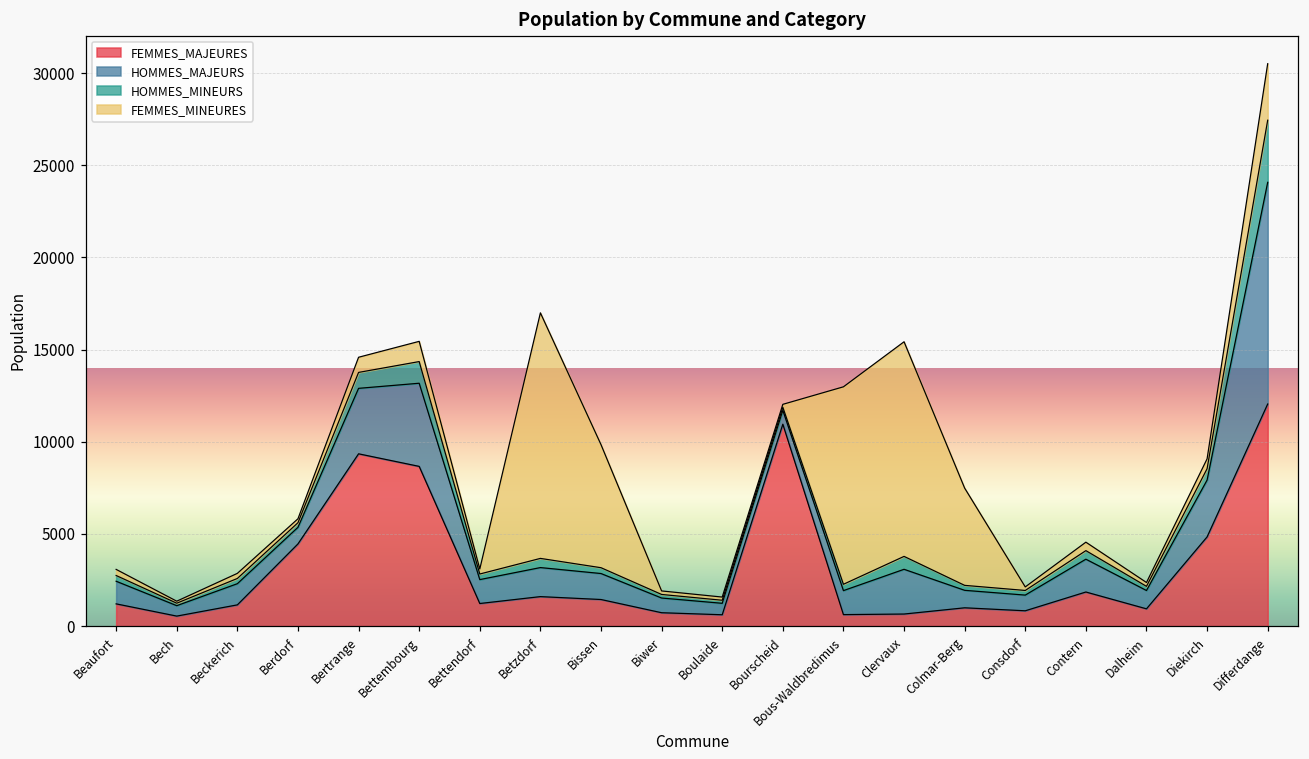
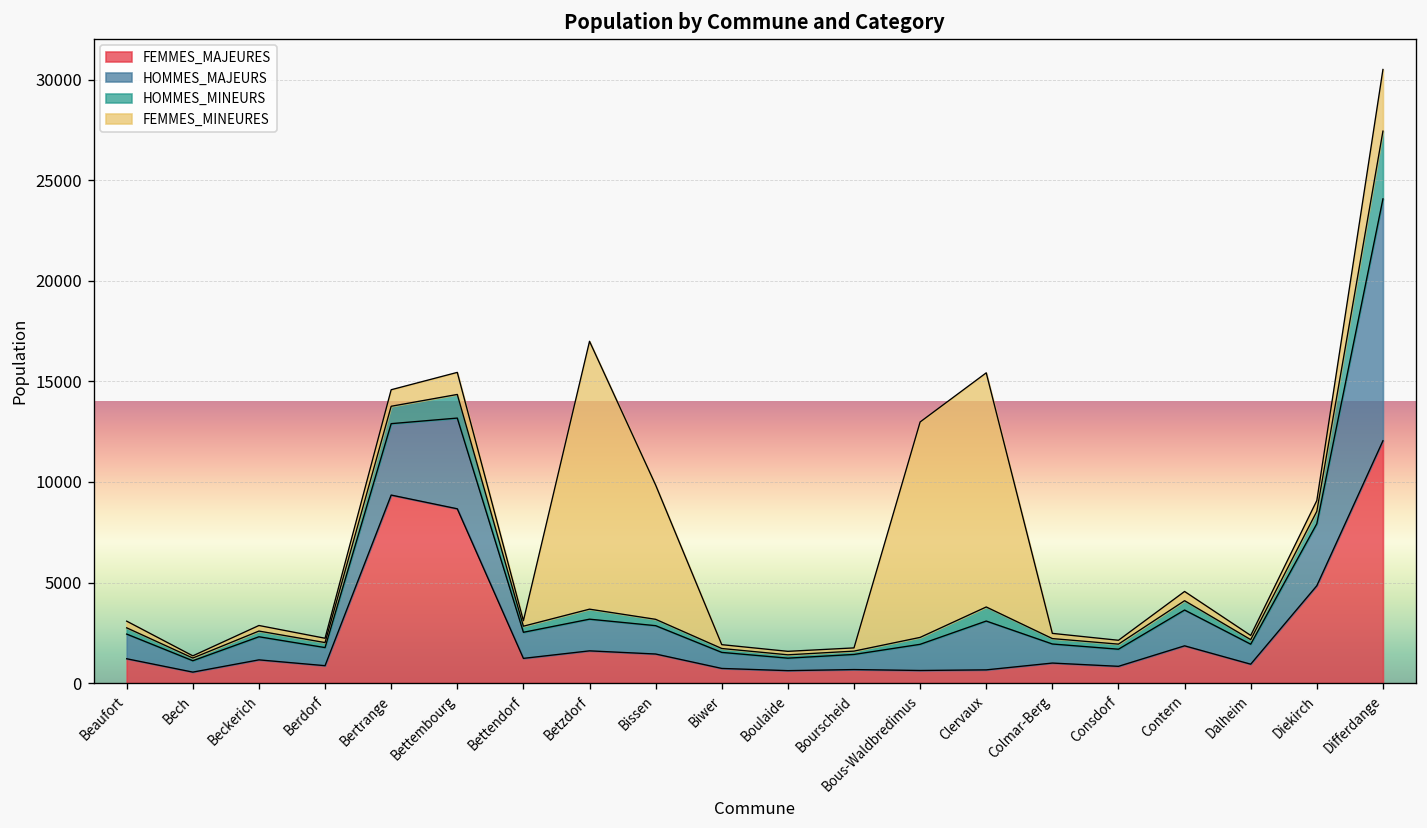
FEMMES_MAJEURES, Berdorf: 4500 -> 900
FEMMES_MAJEURES, Bourscheid: 11000 -> 700
FEMMES_MINEURES, Colmar-Berg: 5300 -> 300
